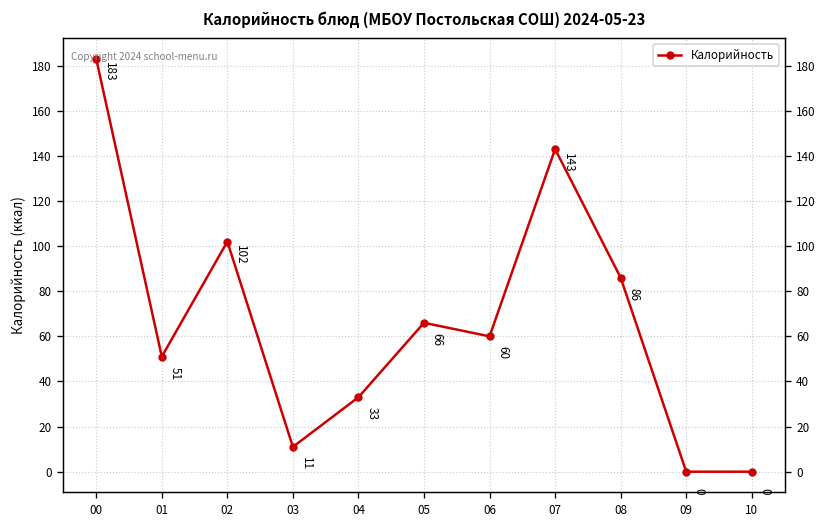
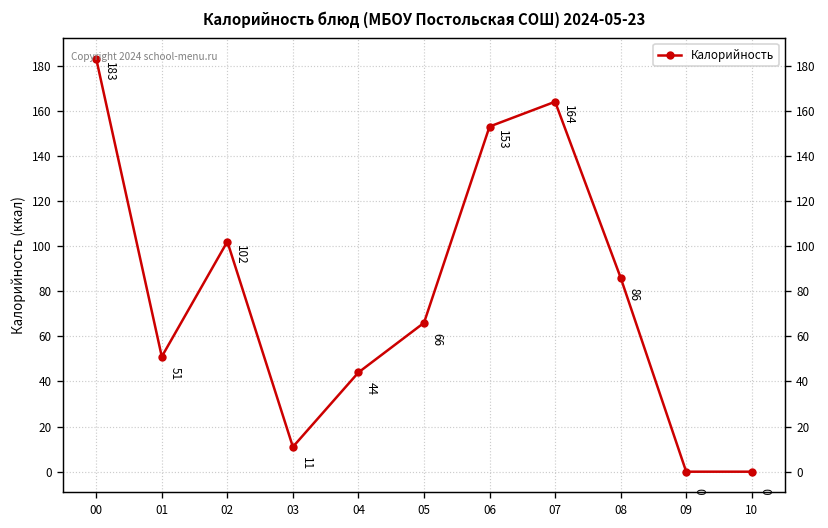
04: 33 -> 44
06: 60 -> 153
07: 143 -> 164
